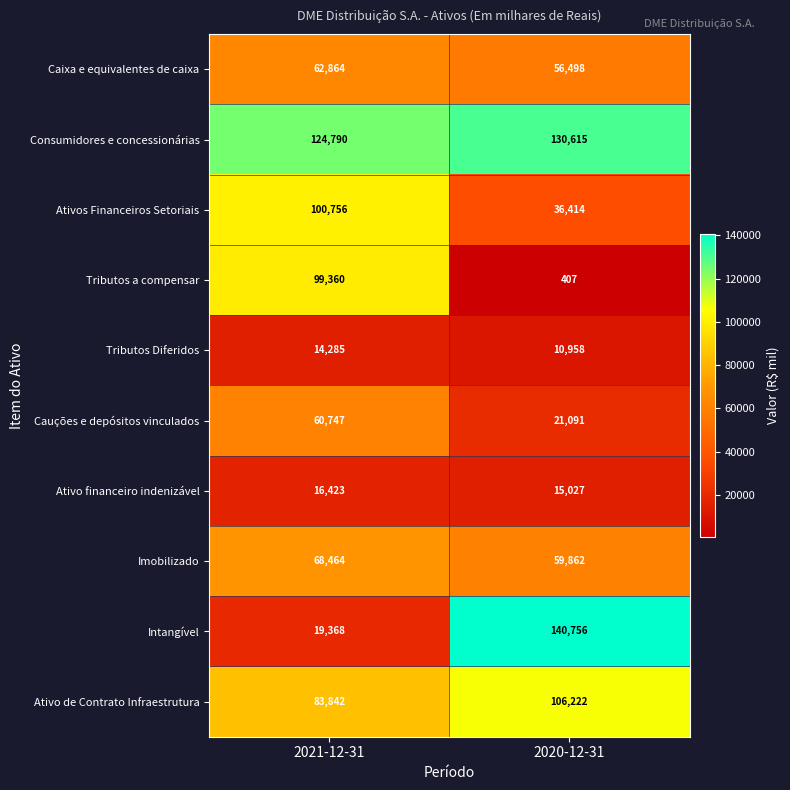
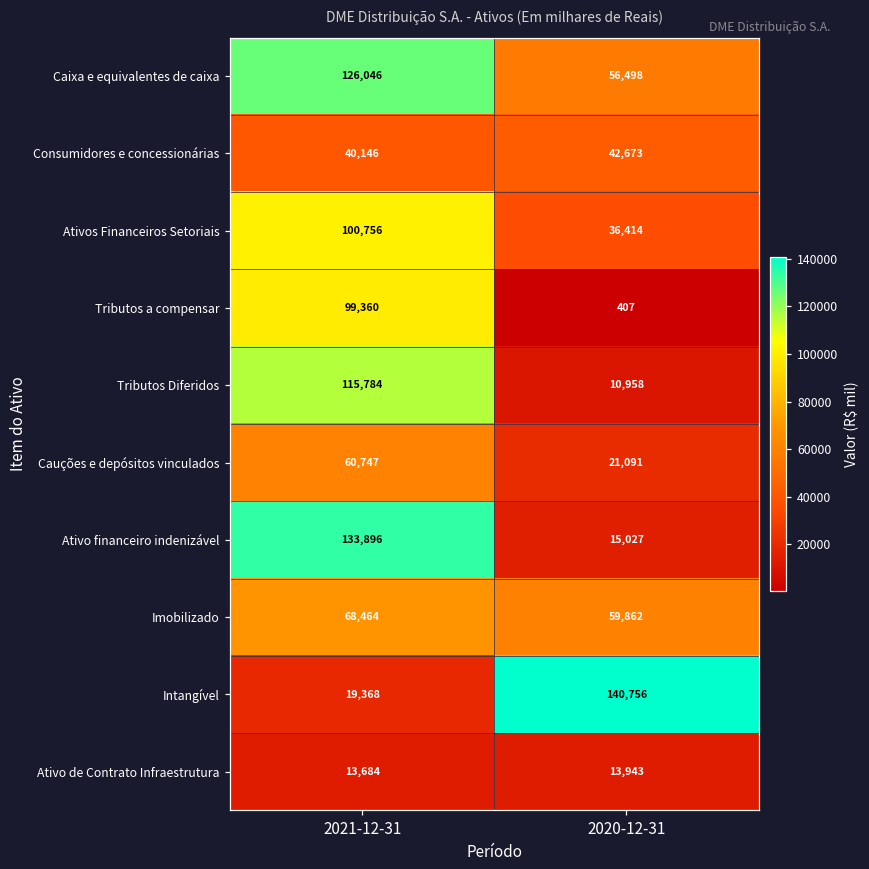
Caixa e equivalentes de caixa, 2021-12-31: 62,864 -> 126,046
Consumidores e concessionárias, 2021-12-31: 124,790 -> 40,146
Consumidores e concessionárias, 2020-12-31: 130,615 -> 42,673
Tributos Diferidos, 2021-12-31: 14,285 -> 115,784
Ativo financeiro indenizável, 2021-12-31: 16,423 -> 133,896
Ativo de Contrato Infraestrutura, 2021-12-31: 83,842 -> 13,684
Ativo de Contrato Infraestrutura, 2020-12-31: 106,222 -> 13,943
